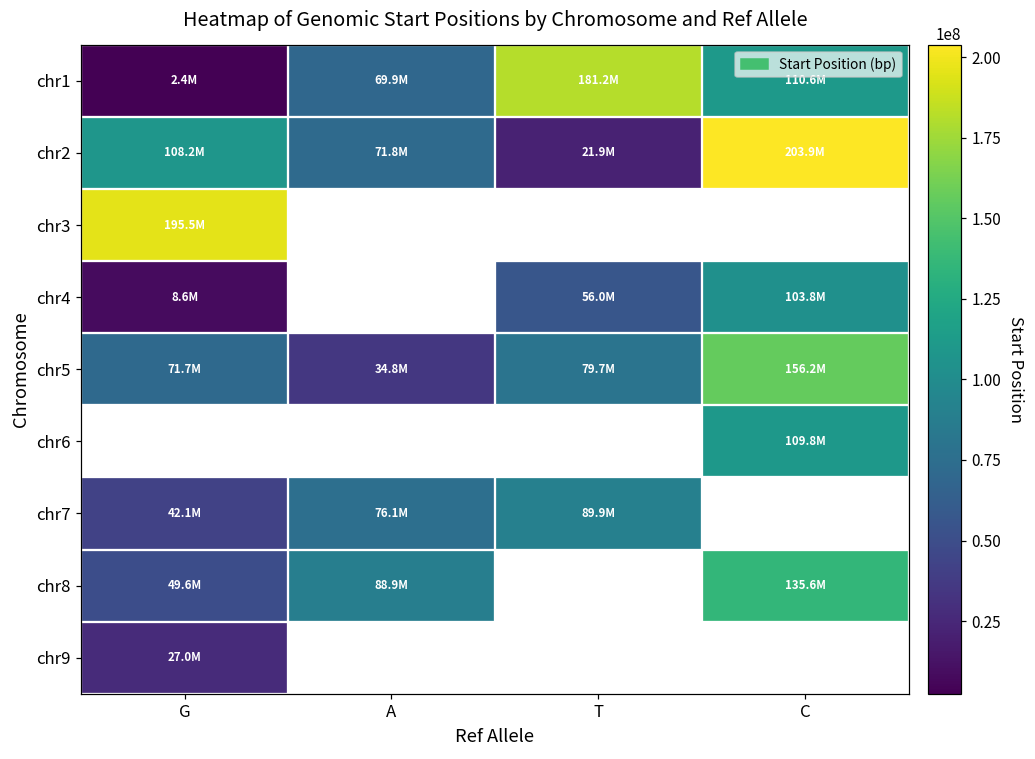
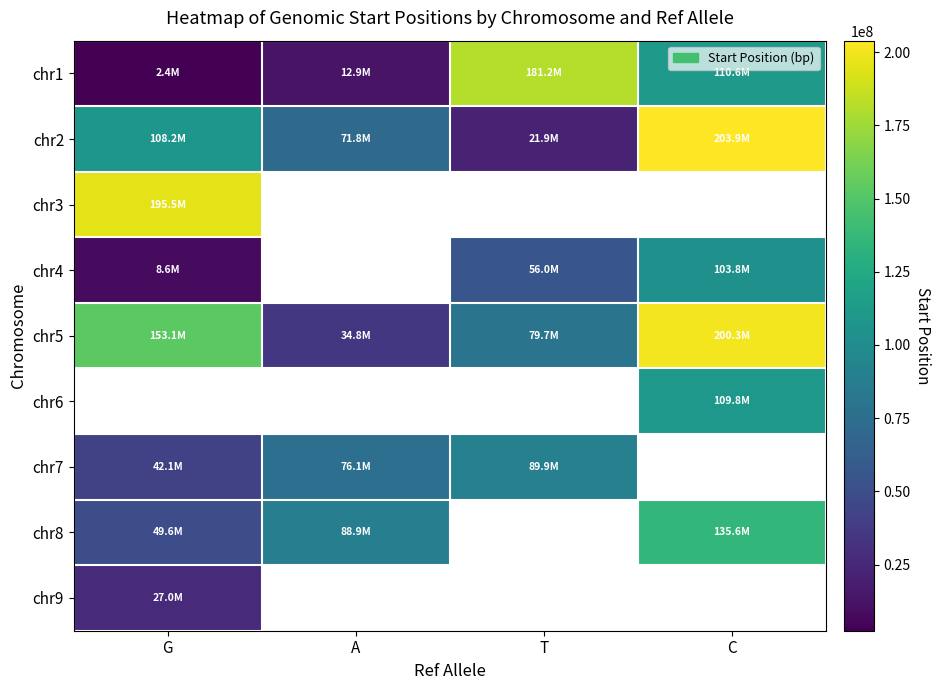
chr1, A: 69.9M -> 12.9M
chr5, G: 71.7M -> 153.1M
chr5, C: 156.2M -> 200.3M
